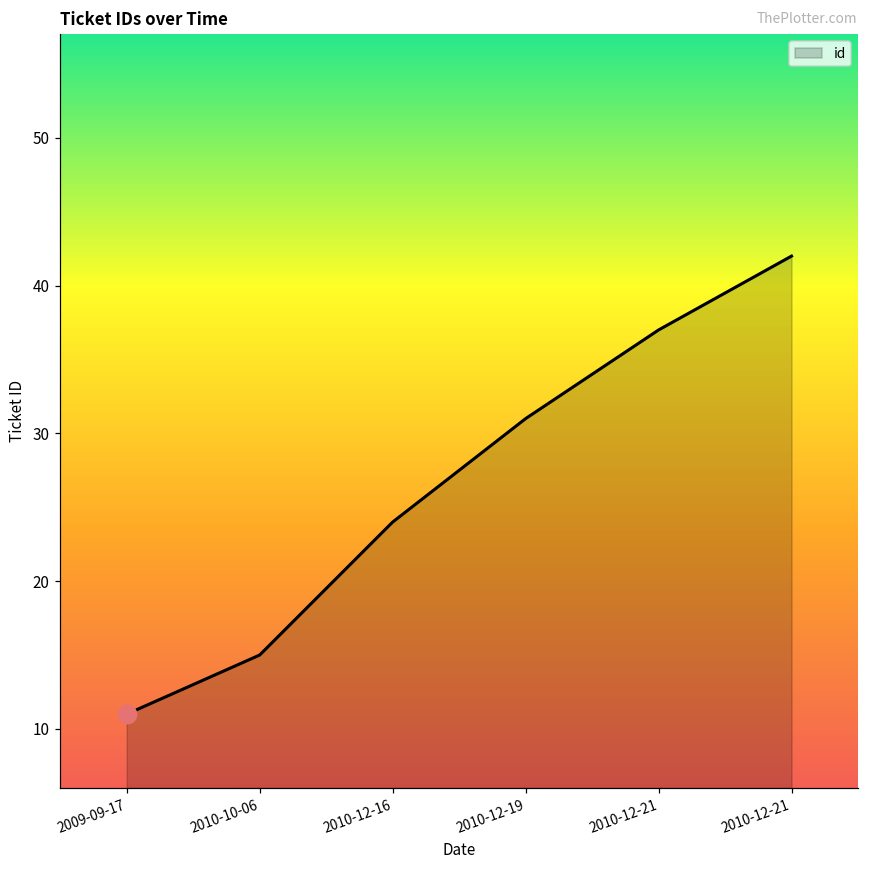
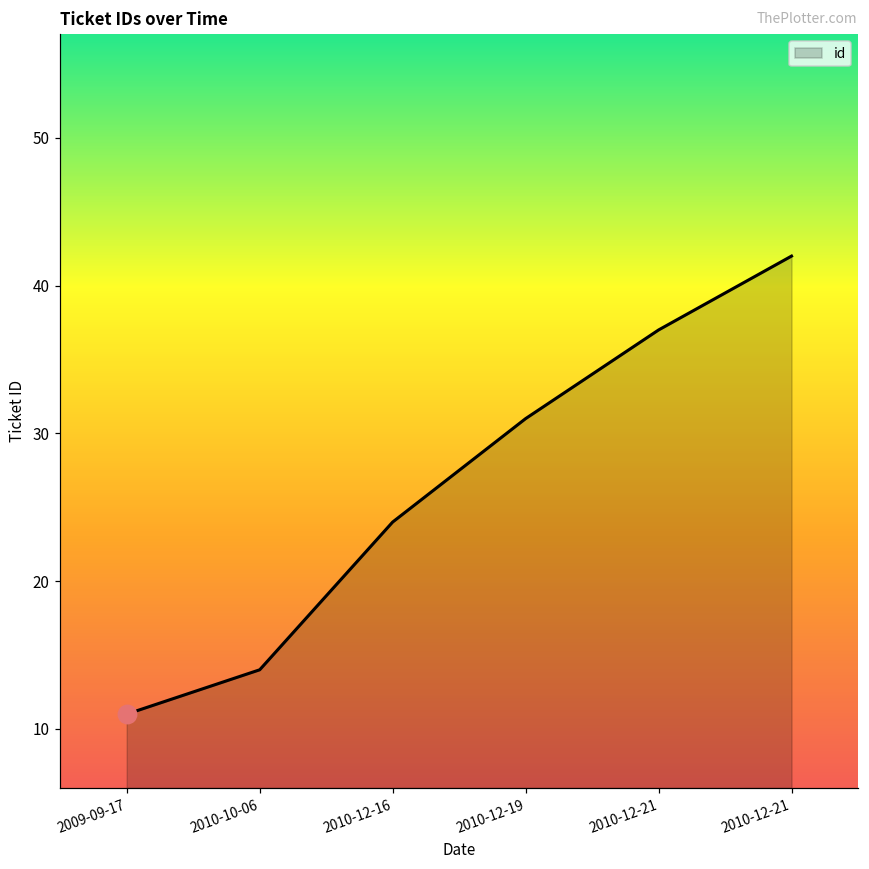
id, 2010-10-06: 15 -> 14
